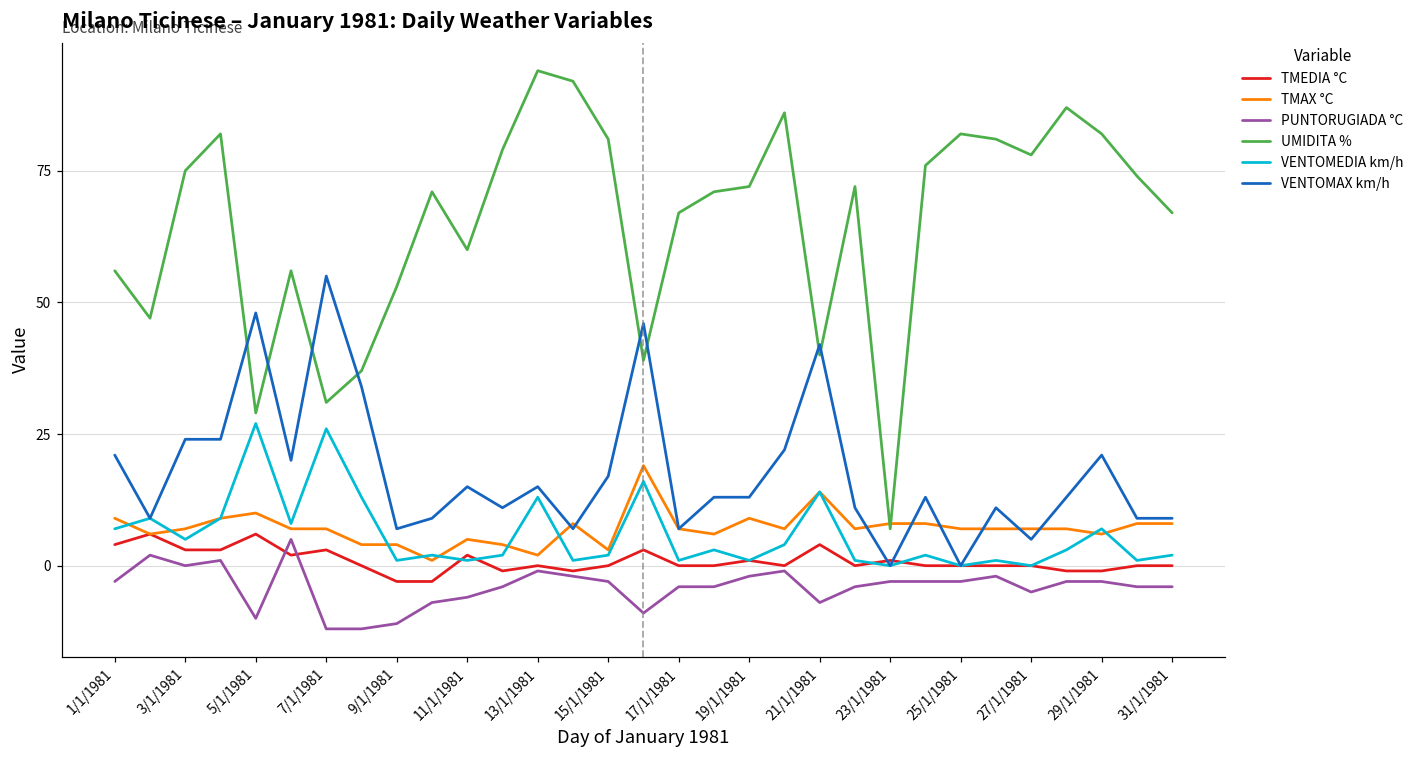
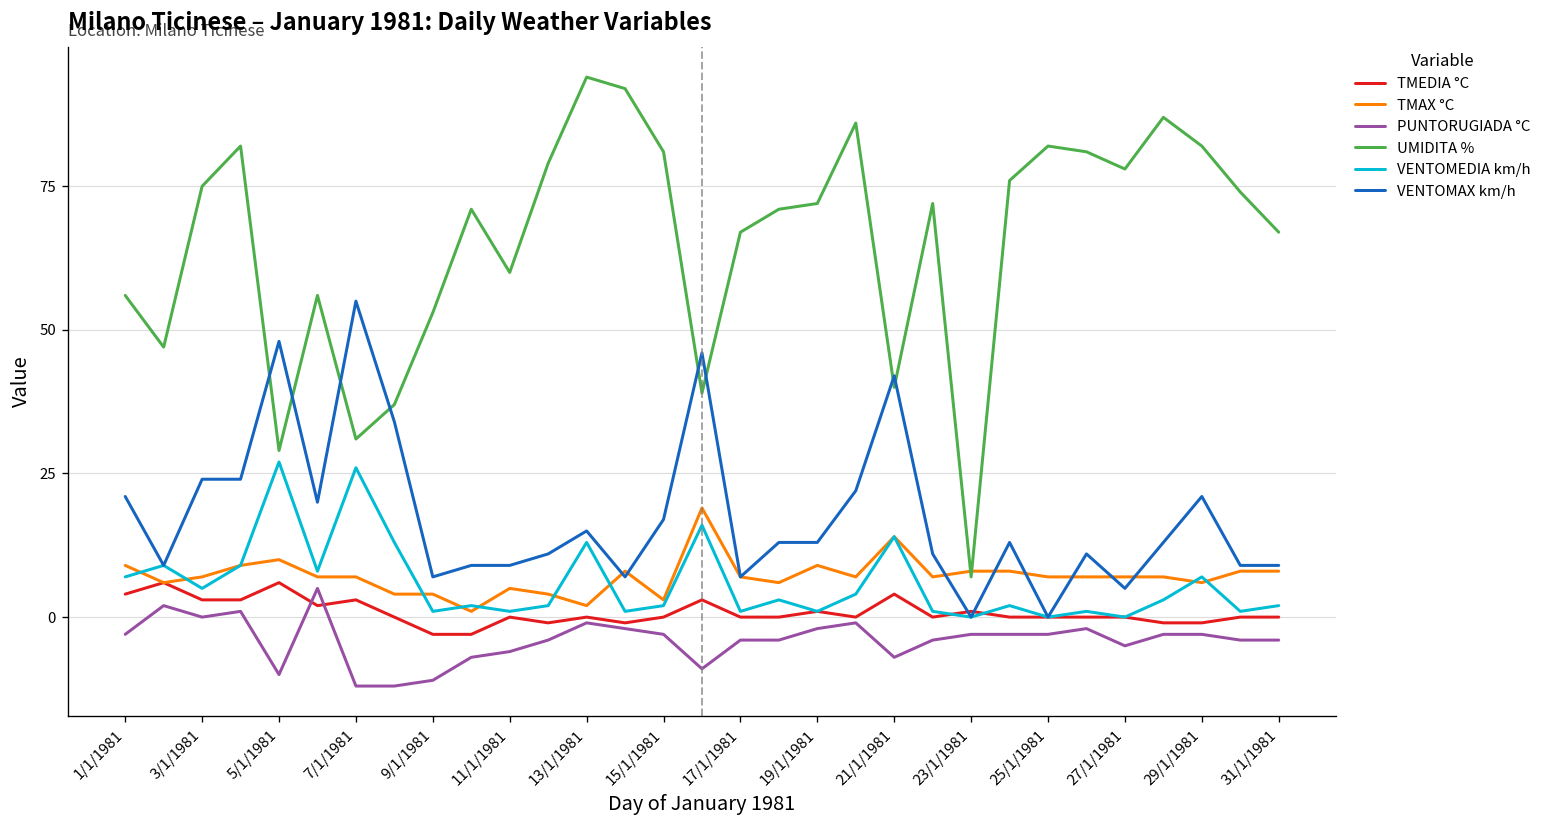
TMEDIA °C, 11/1/1981: 2 -> 0
VENTOMAX km/h, 11/1/1981: 15 -> 9
